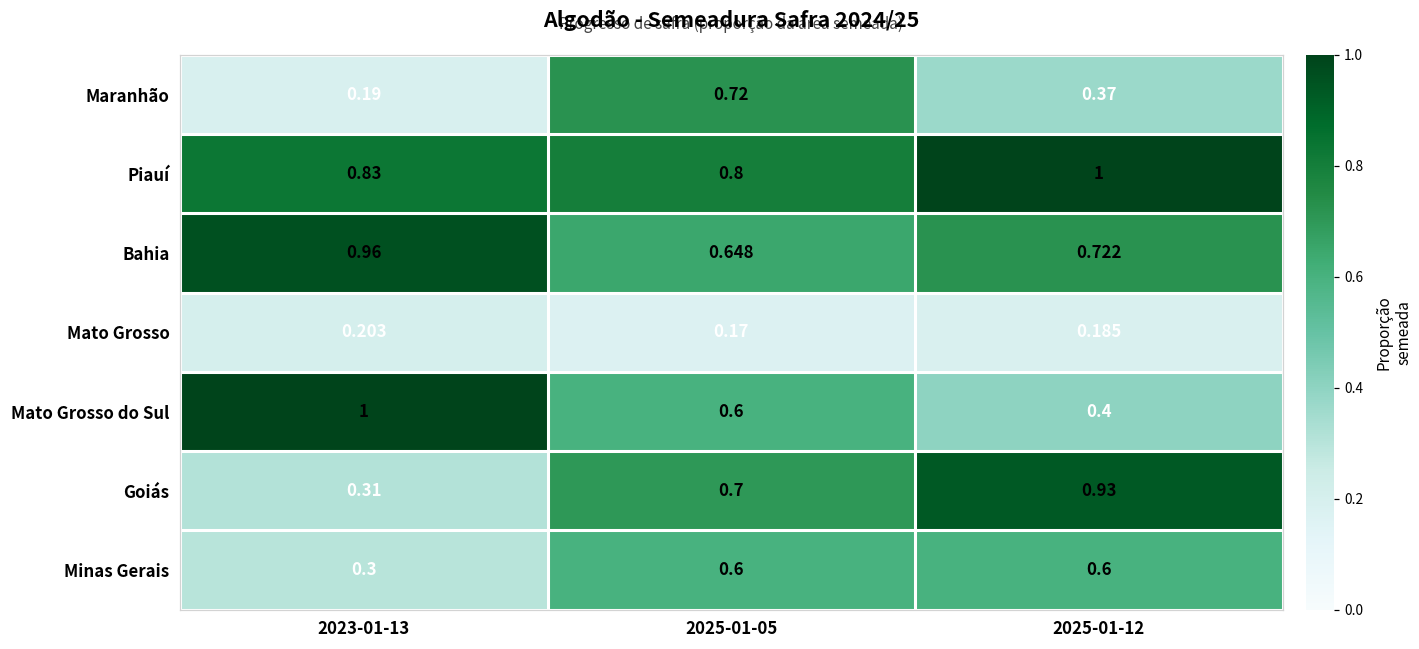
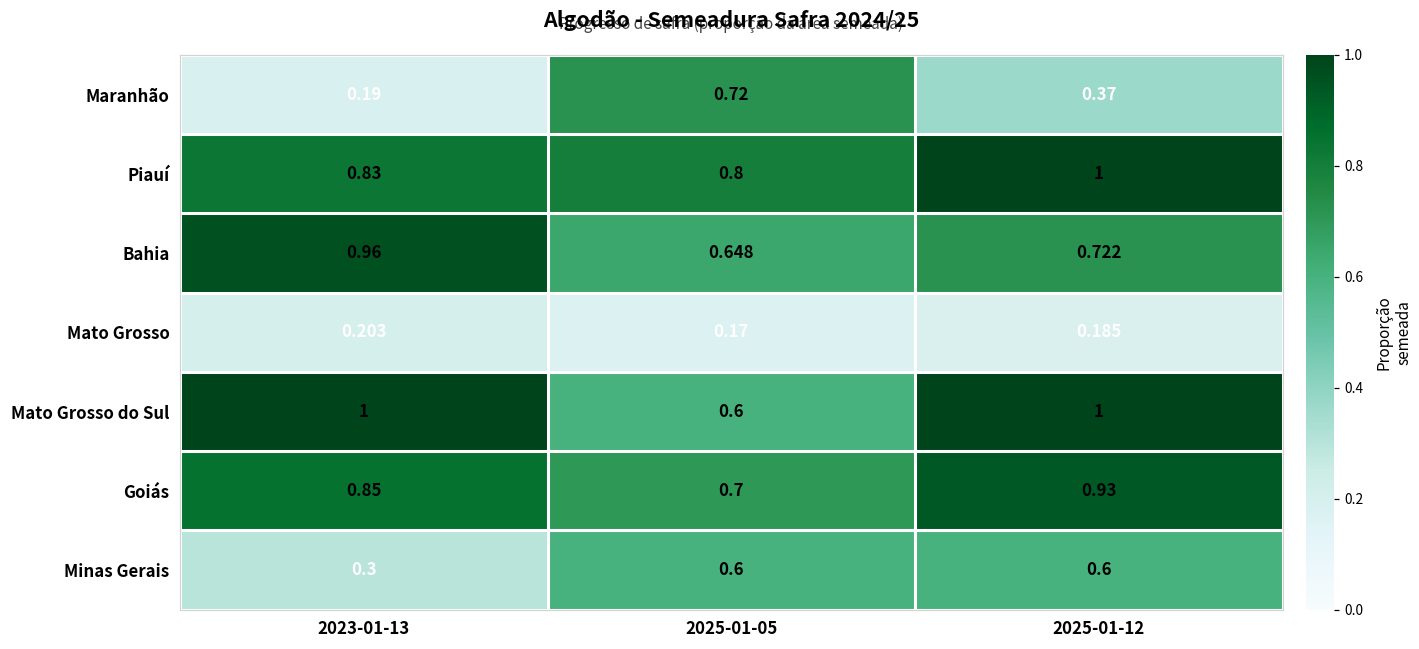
Mato Grosso do Sul, 2025-01-12: 0.4 -> 1
Goiás, 2023-01-13: 0.31 -> 0.85
